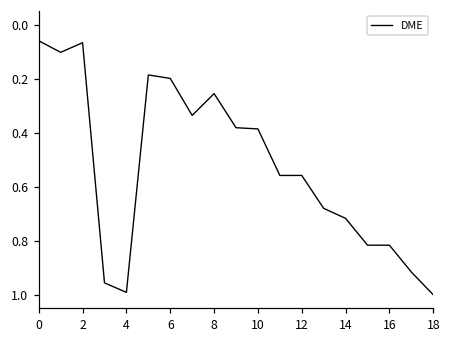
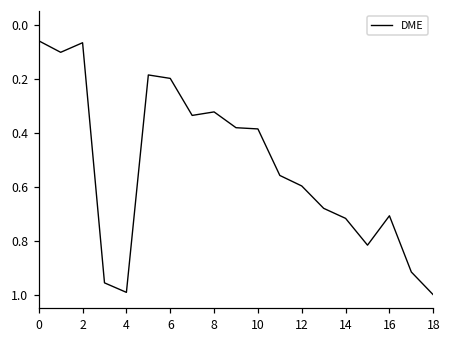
8: 0.26 -> 0.32
12: 0.56 -> 0.60
16: 0.82 -> 0.71
